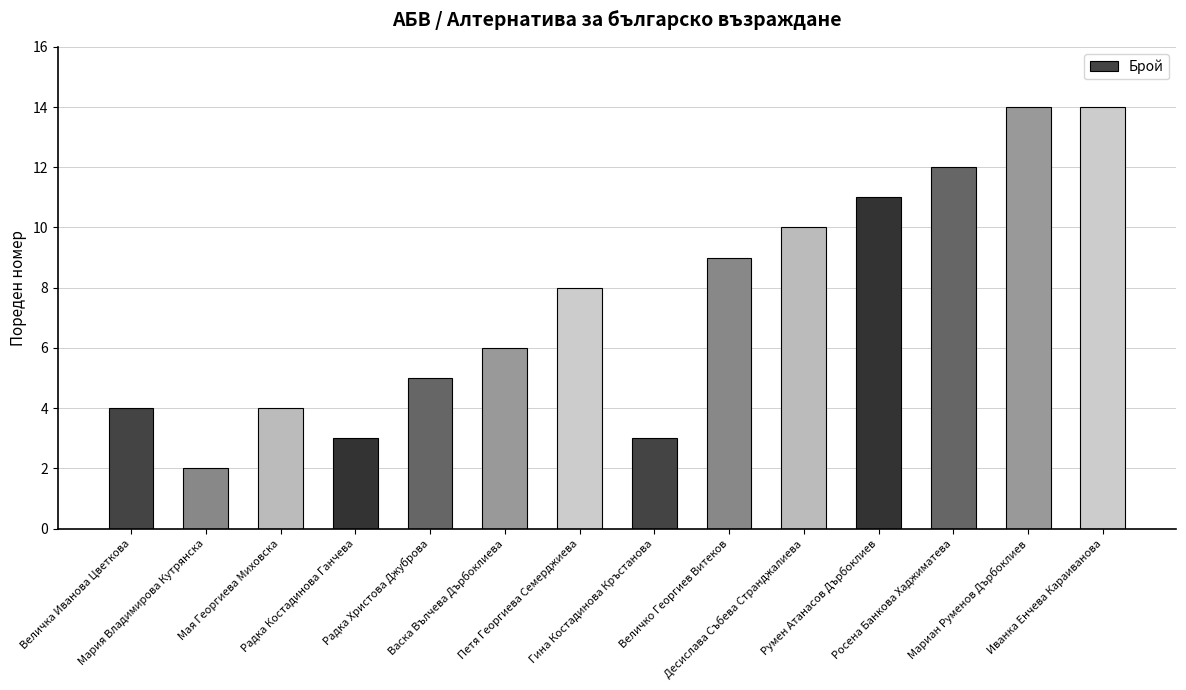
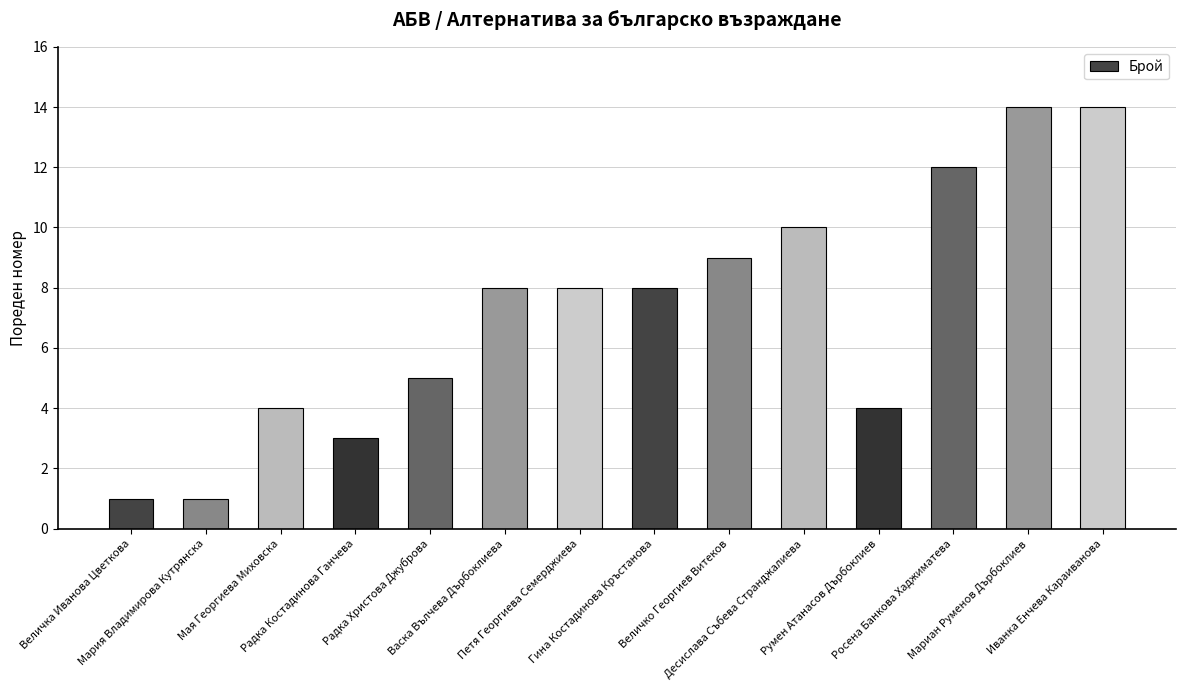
Величка Иванова Цветкова: 4 -> 1
Мария Владимирова Кутрянска: 2 -> 1
Васка Вълчева Дърбоклиева: 6 -> 8
Гина Костадинова Кръстанова: 3 -> 8
Румен Атанасов Дърбоклиев: 11 -> 4
